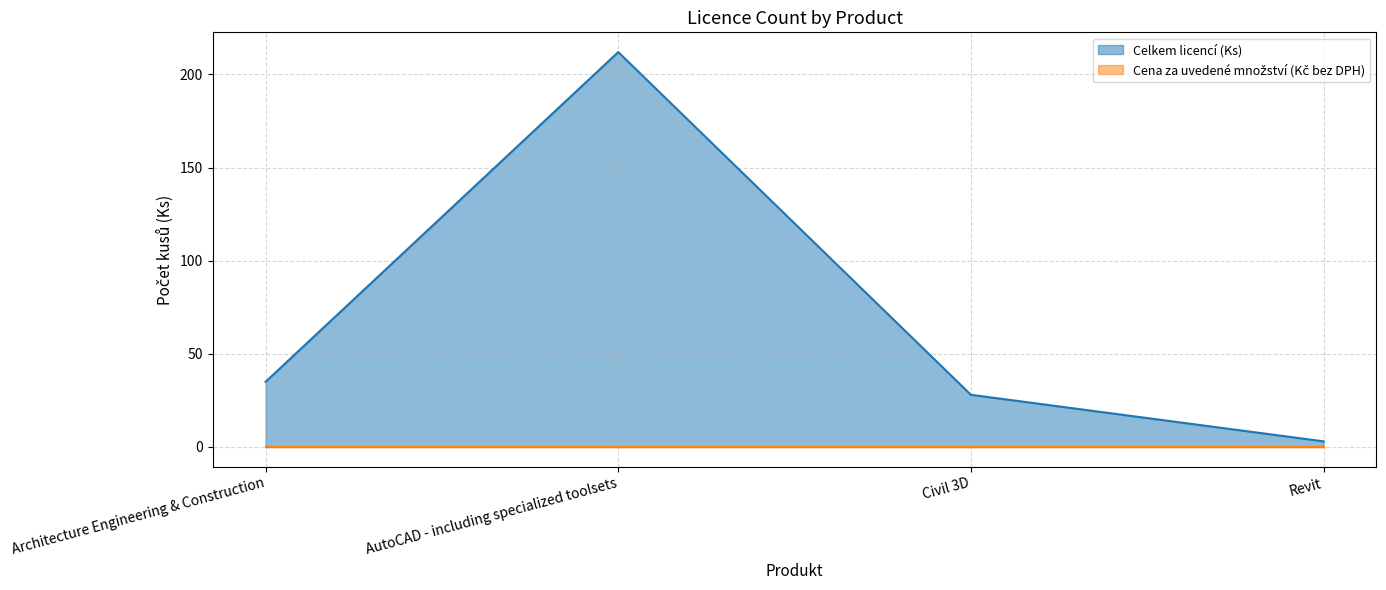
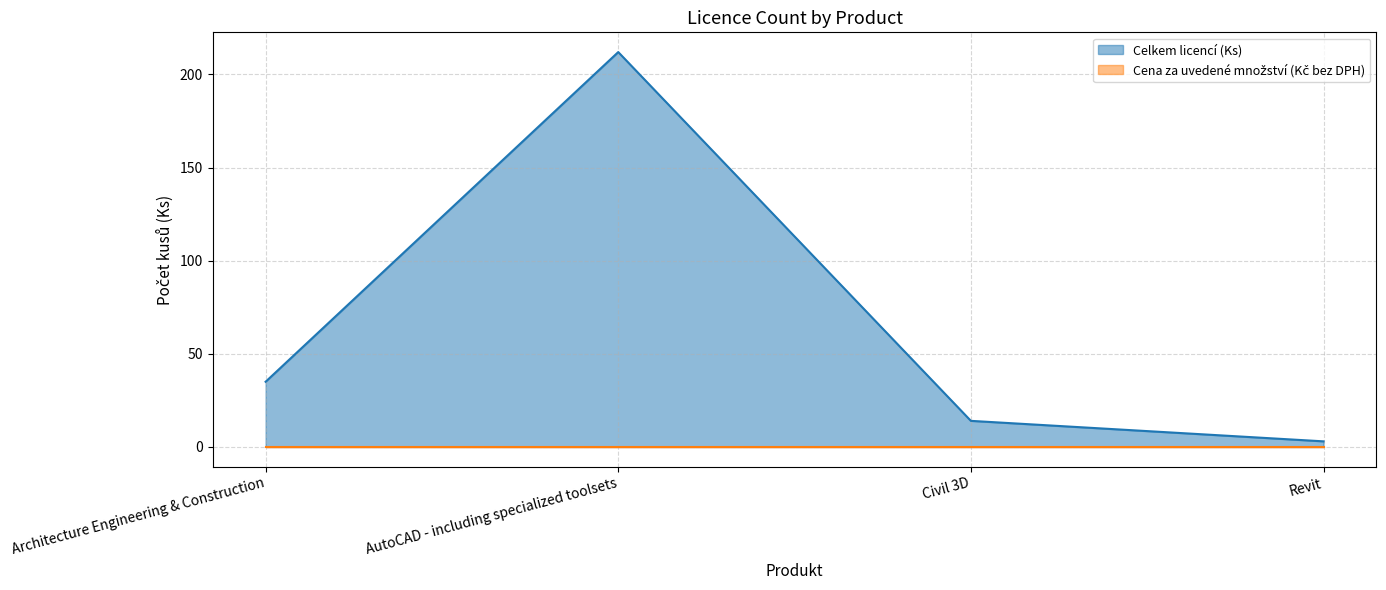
Celkem licencí (Ks), Civil 3D: 28 -> 14
